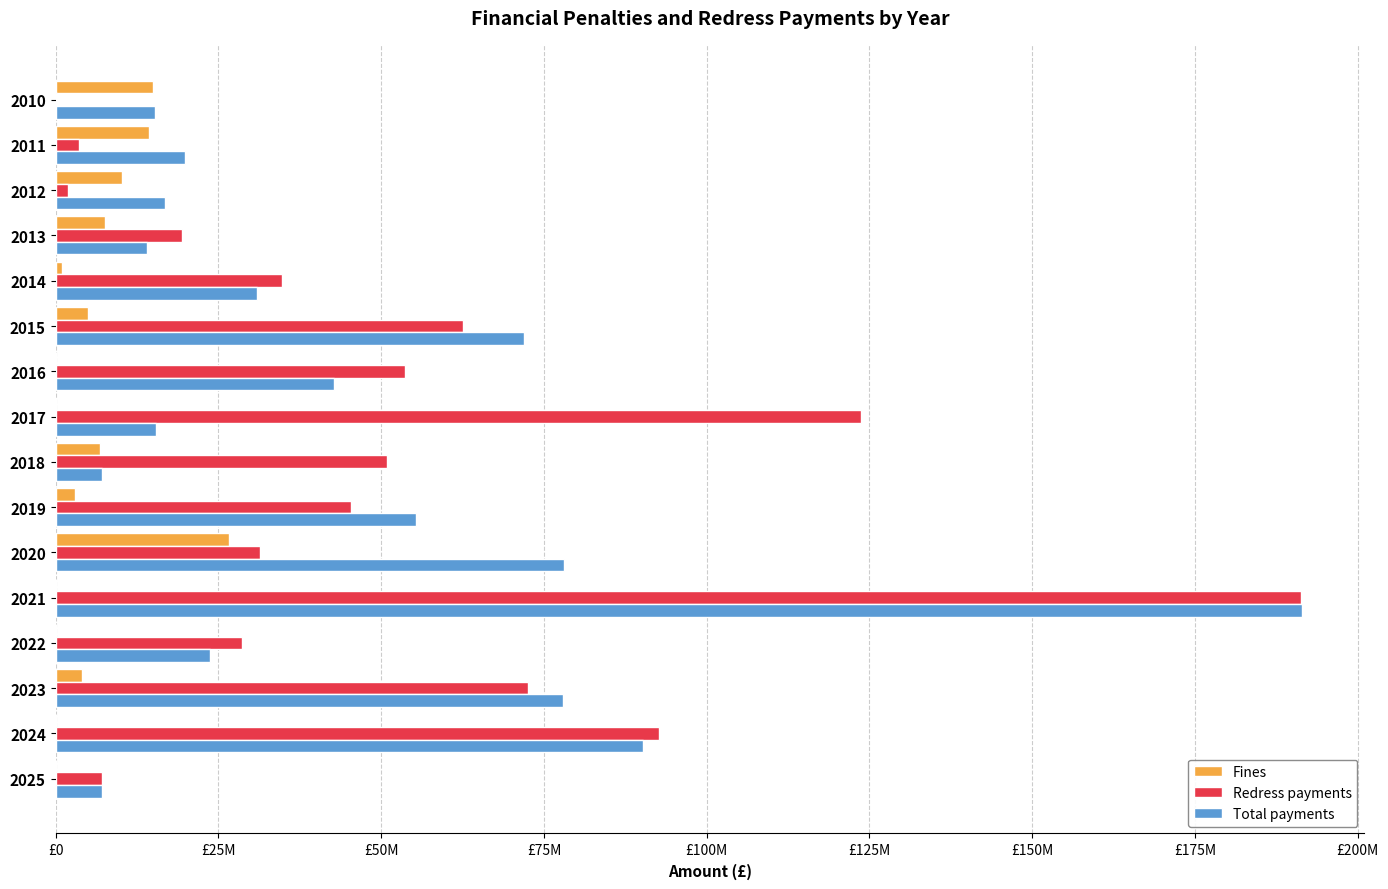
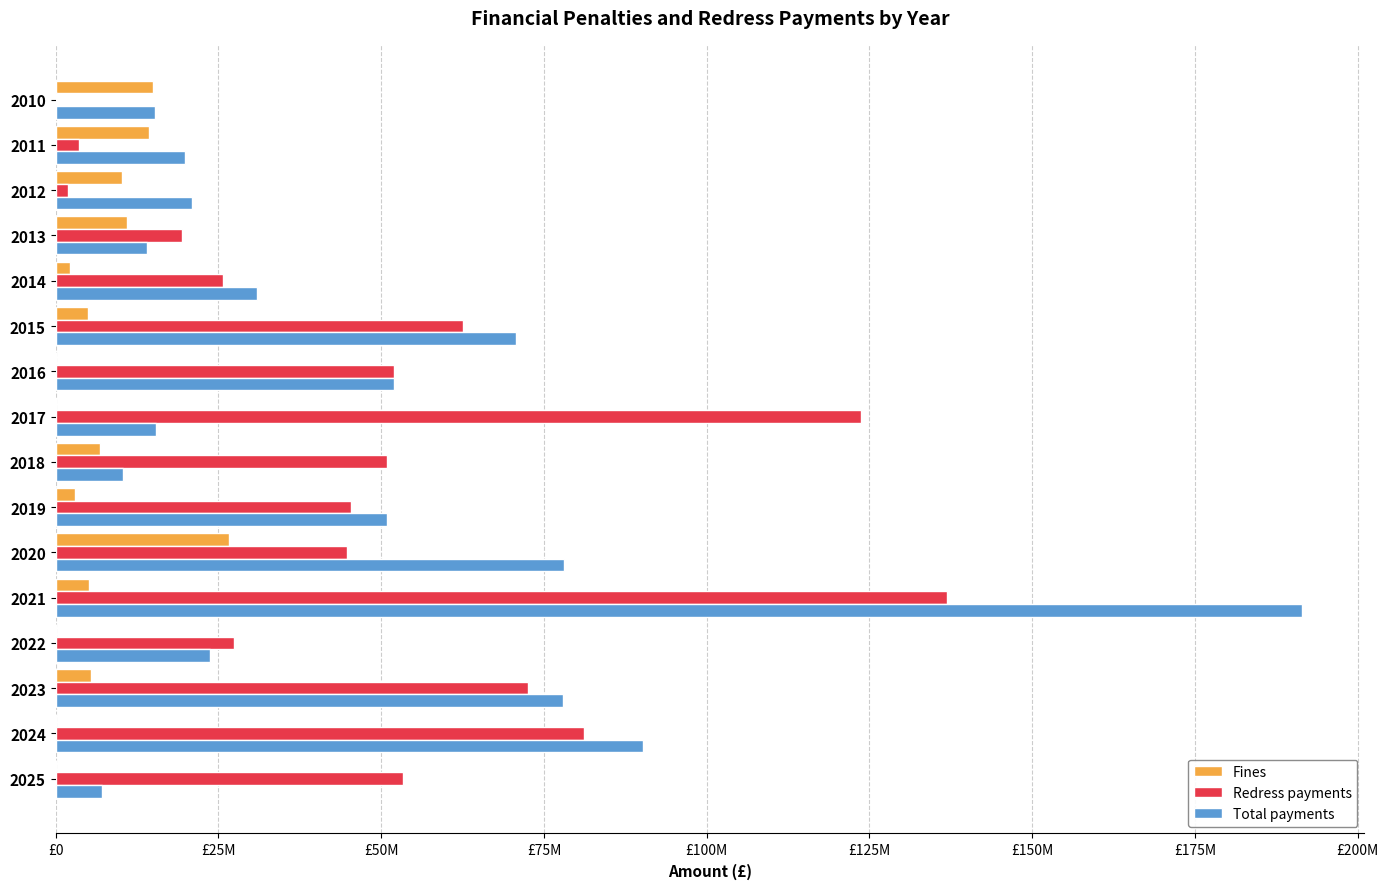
Total payments, 2012: £17000000 -> £21000000
Fines, 2013: £8000000 -> £11000000
Fines, 2014: £1000000 -> £2000000
Redress payments, 2014: £35000000 -> £26000000
Total payments, 2015: £72000000 -> £71000000
Redress payments, 2016: £54000000 -> £52000000
Total payments, 2016: £43000000 -> £52000000
Total payments, 2018: £7000000 -> £10000000
Total payments, 2019: £55000000 -> £51000000
Redress payments, 2020: £31000000 -> £45000000
Fines, 2021: £0 -> £5000000
Redress payments, 2021: £191000000 -> £137000000
Redress payments, 2022: £29000000 -> £27000000
Fines, 2023: £4000000 -> £5000000
Redress payments, 2024: £93000000 -> £81000000
Redress payments, 2025: £7000000 -> £53000000
